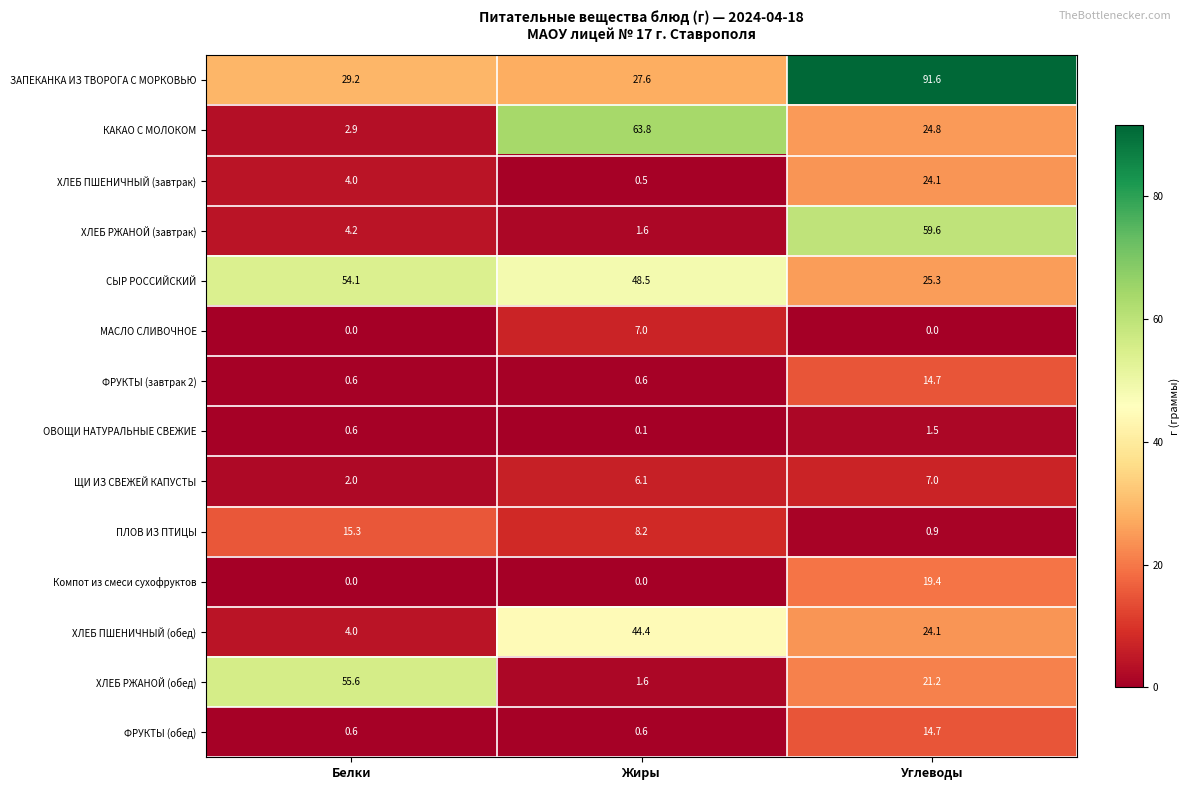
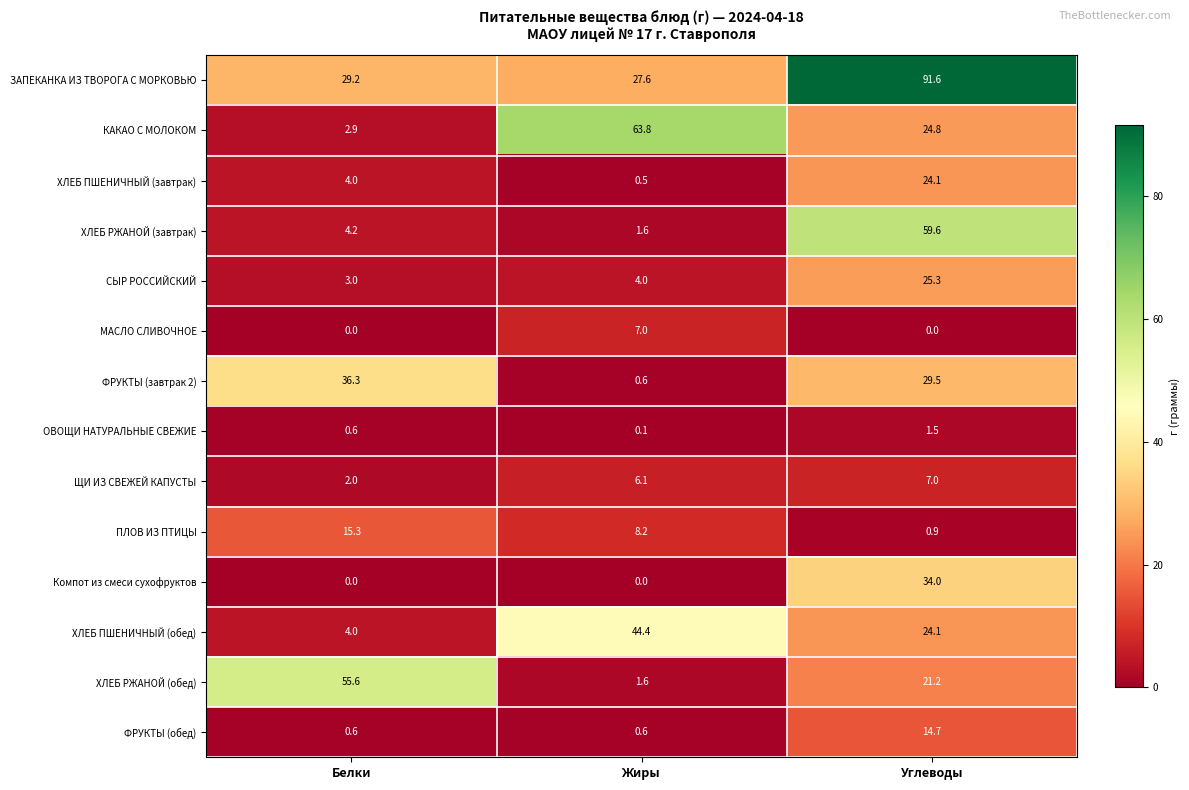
СЫР РОССИЙСКИЙ, Белки: 54.1 -> 3.0
СЫР РОССИЙСКИЙ, Жиры: 48.5 -> 4.0
ФРУКТЫ (завтрак 2), Белки: 0.6 -> 36.3
ФРУКТЫ (завтрак 2), Углеводы: 14.7 -> 29.5
Компот из смеси сухофруктов, Углеводы: 19.4 -> 34.0
